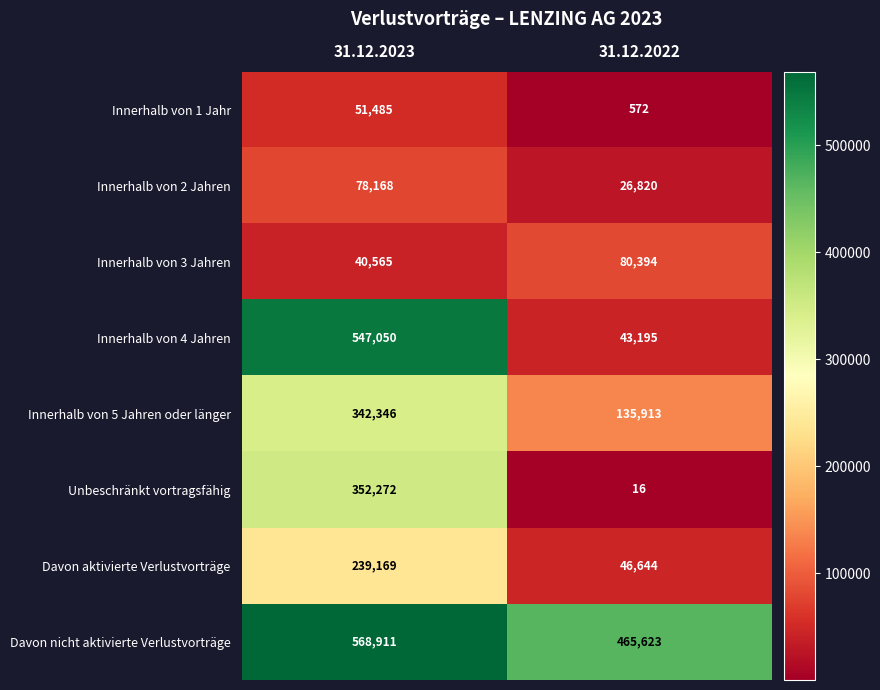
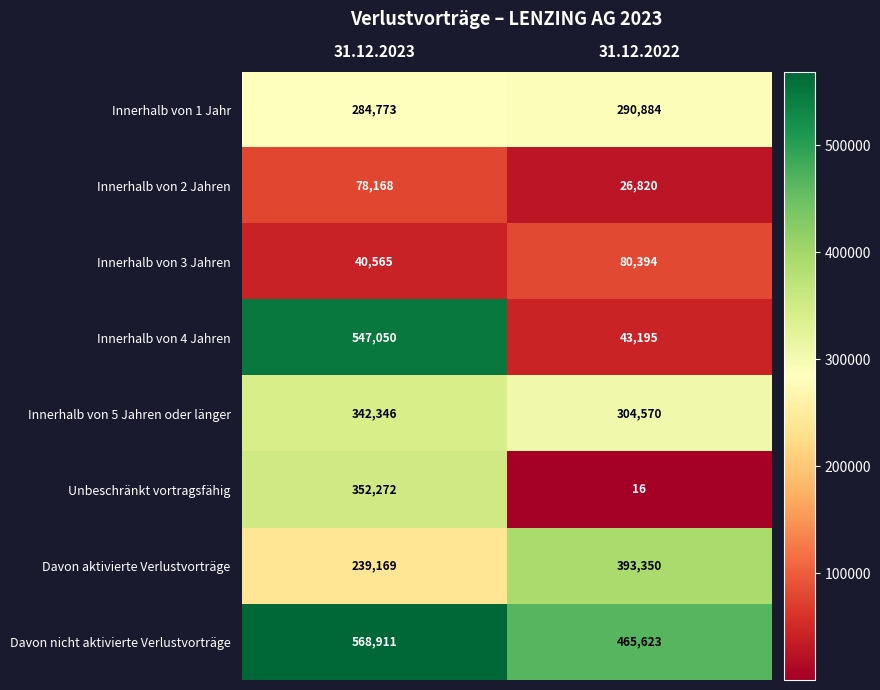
Innerhalb von 1 Jahr, 31.12.2023: 51,485 -> 284,773
Innerhalb von 1 Jahr, 31.12.2022: 572 -> 290,884
Innerhalb von 5 Jahren oder länger, 31.12.2022: 135,913 -> 304,570
Davon aktivierte Verlustvorträge, 31.12.2022: 46,644 -> 393,350
